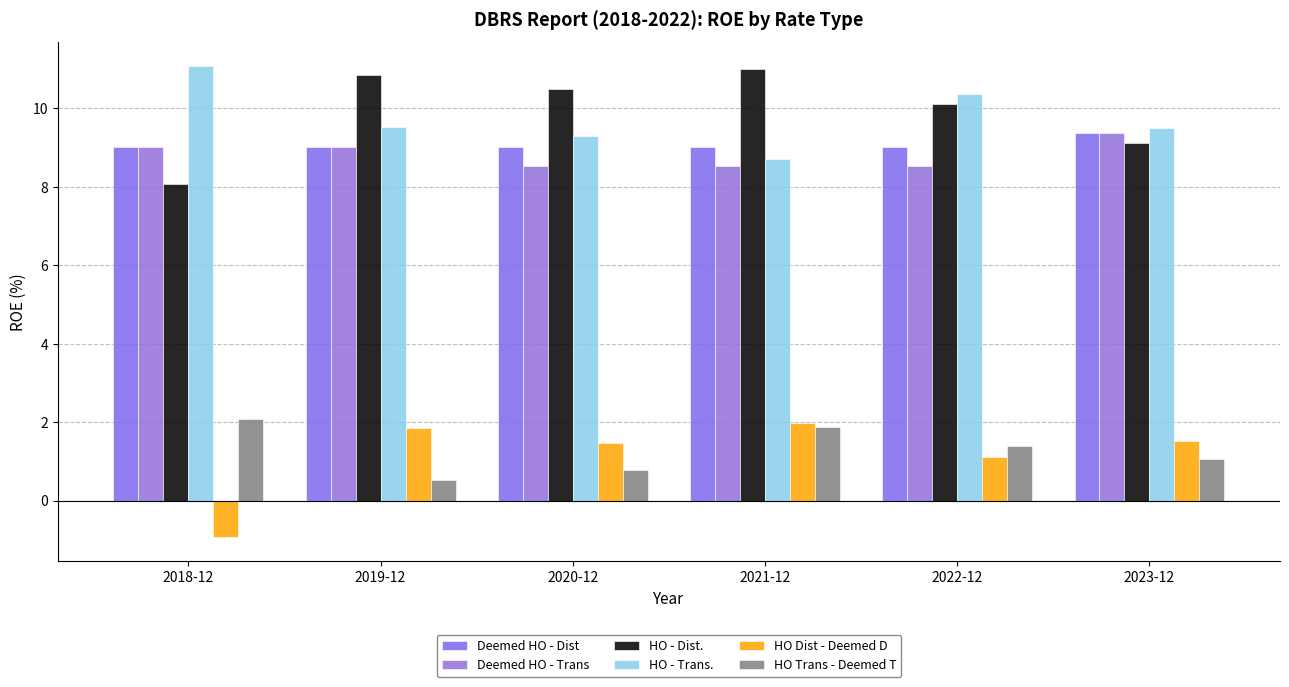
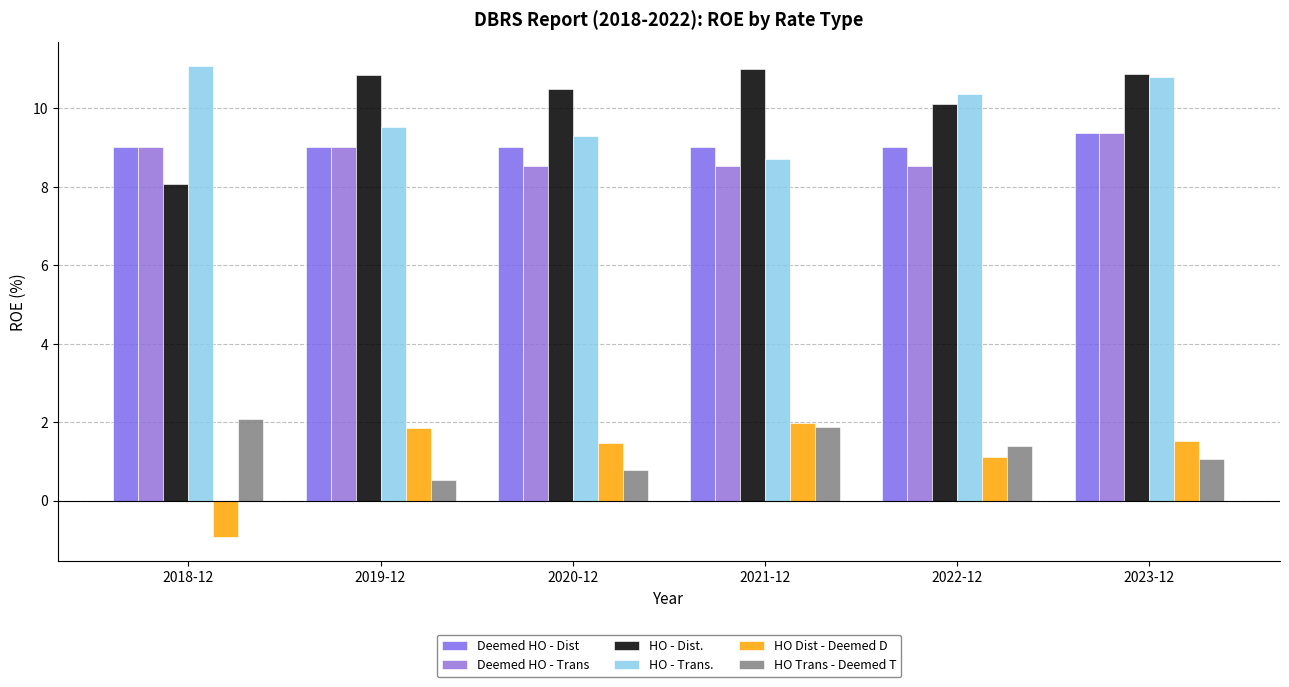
HO - Dist., 2023-12: 9.1 -> 10.9
HO - Trans., 2023-12: 9.5 -> 10.8
